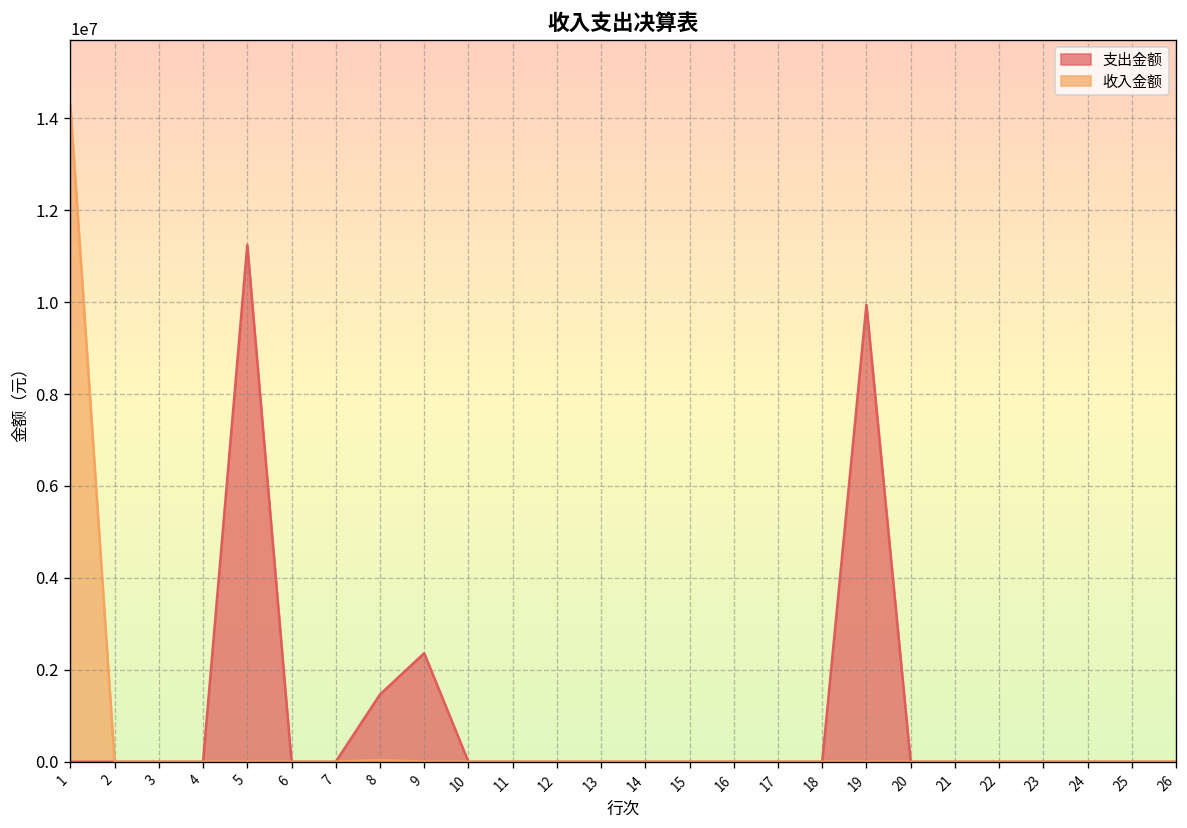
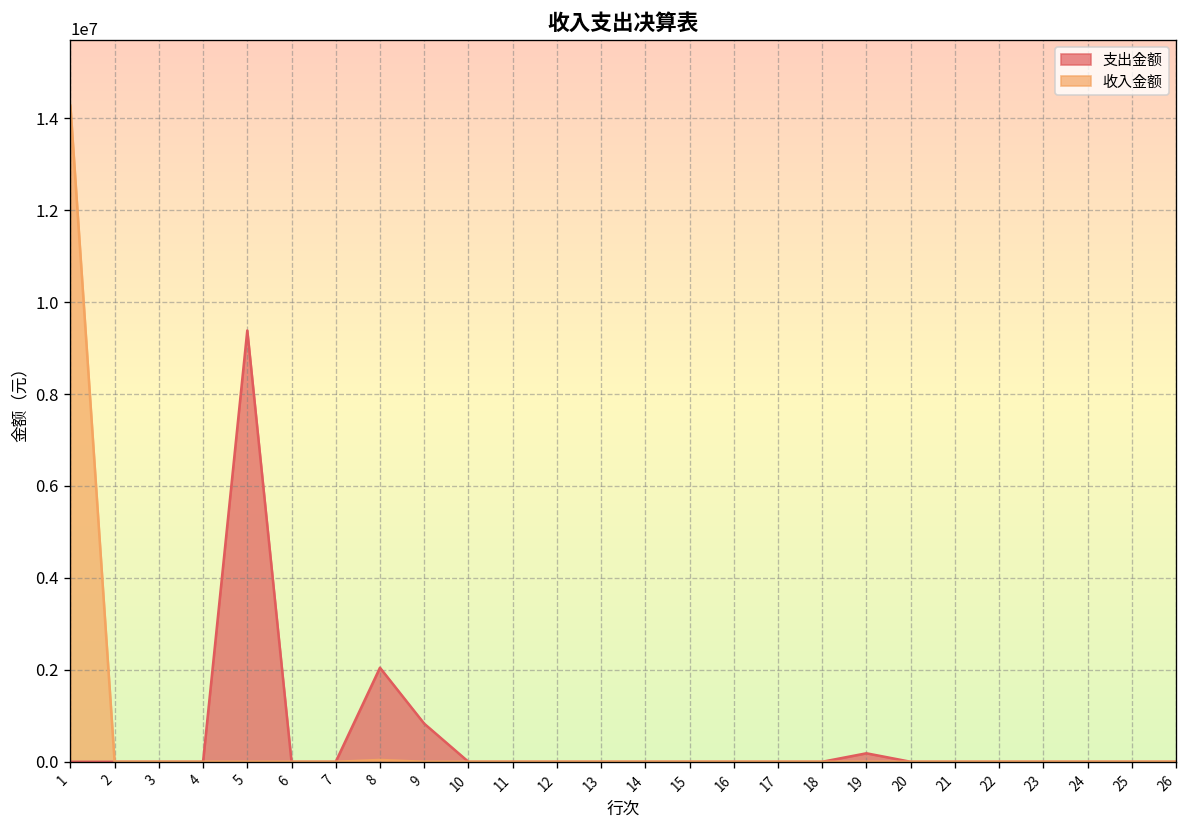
支出金额, 5: 11200000 -> 9400000
支出金额, 8: 1500000 -> 2000000
支出金额, 9: 2400000 -> 800000
支出金额, 19: 9900000 -> 200000
